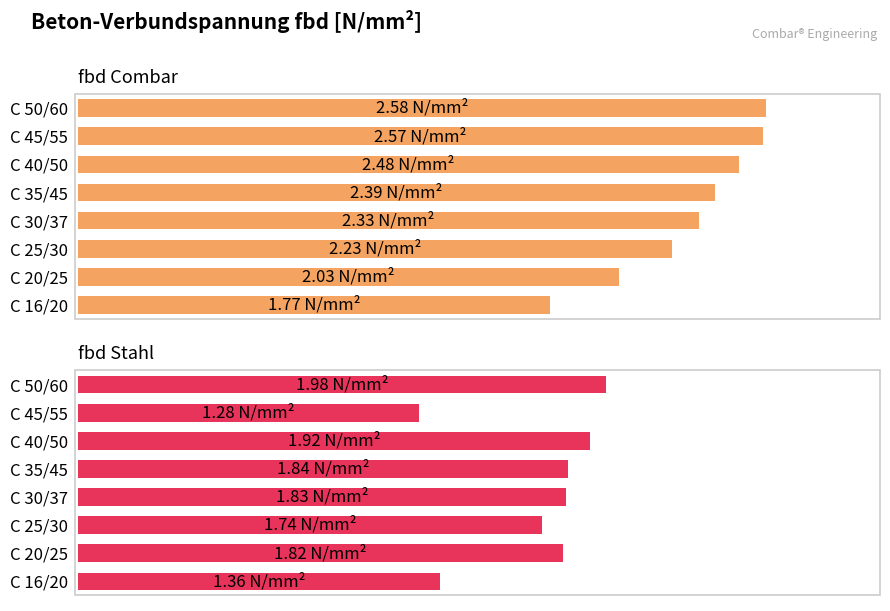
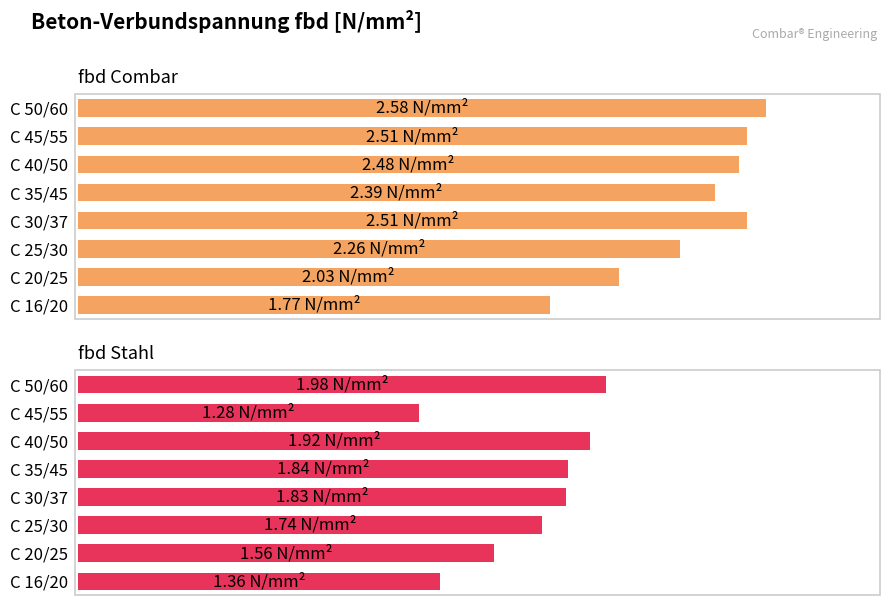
fbd Combar, C 45/55: 2.57 -> 2.51
fbd Combar, C 30/37: 2.33 -> 2.51
fbd Combar, C 25/30: 2.23 -> 2.26
fbd Stahl, C 20/25: 1.82 -> 1.56
